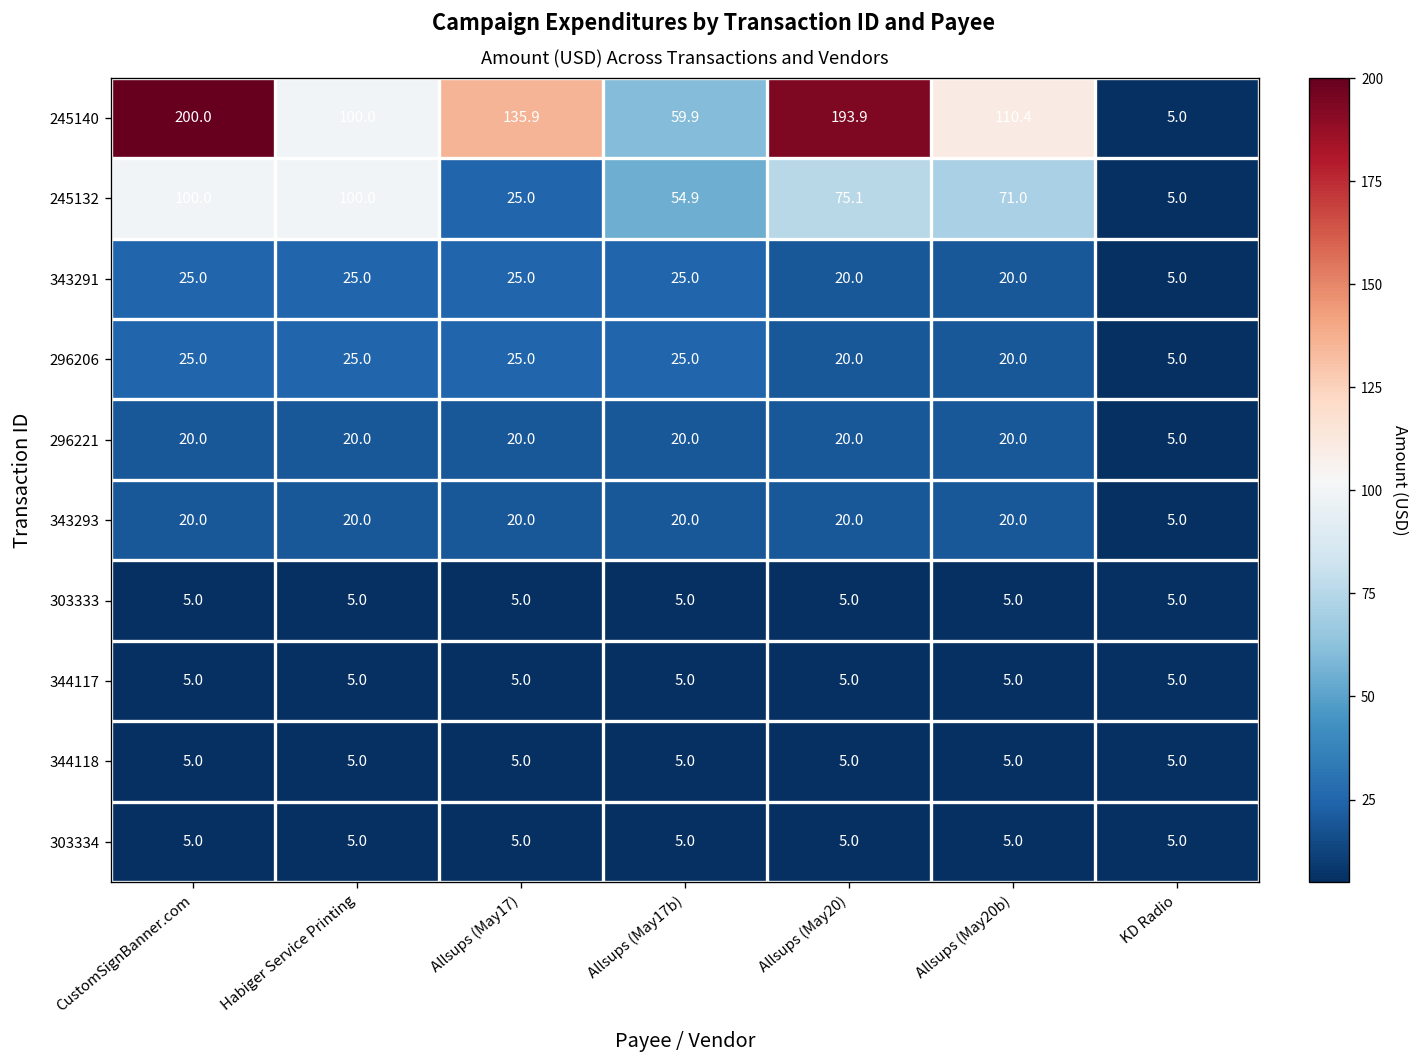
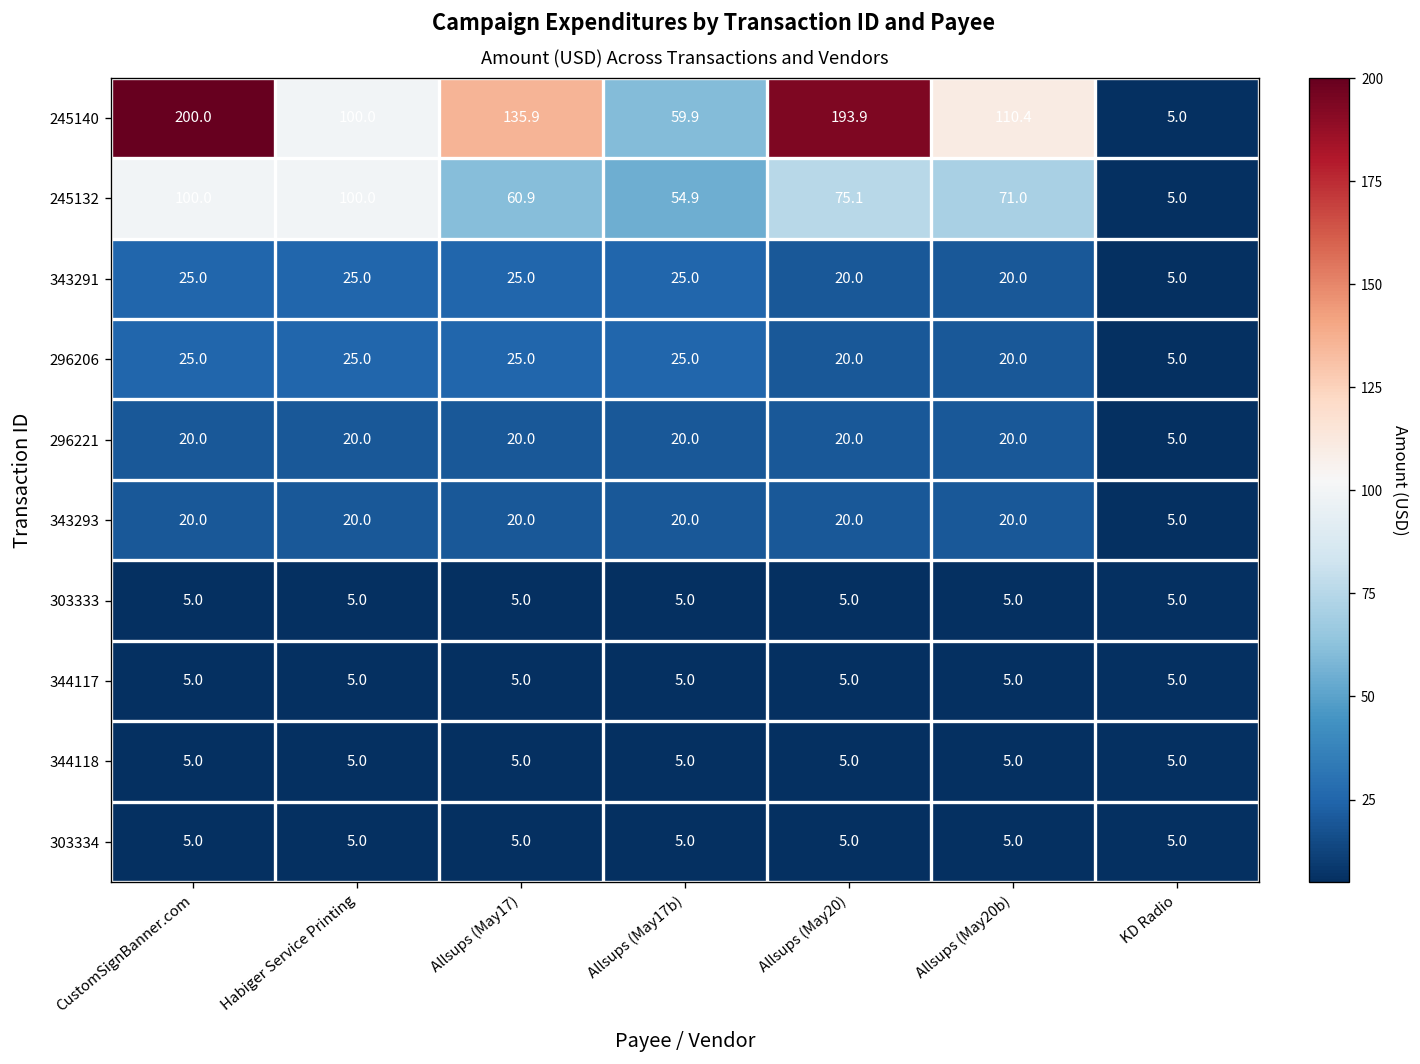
245132, Allsups (May17): 25.0 -> 60.9
